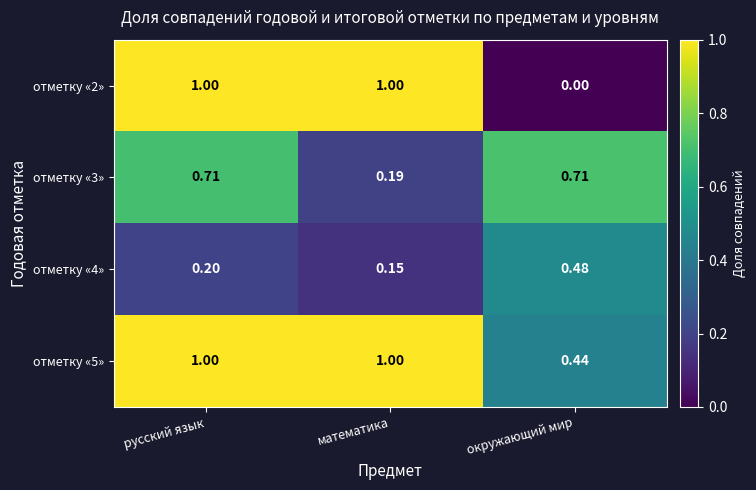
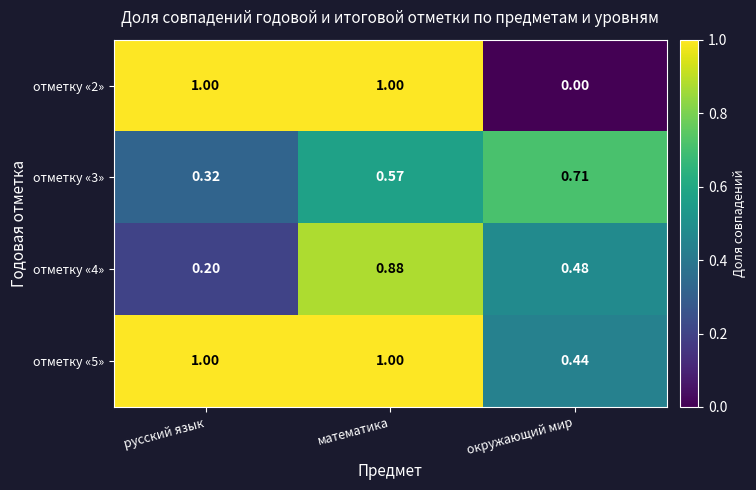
отметку «3», русский язык: 0.71 -> 0.32
отметку «3», математика: 0.19 -> 0.57
отметку «4», математика: 0.15 -> 0.88
